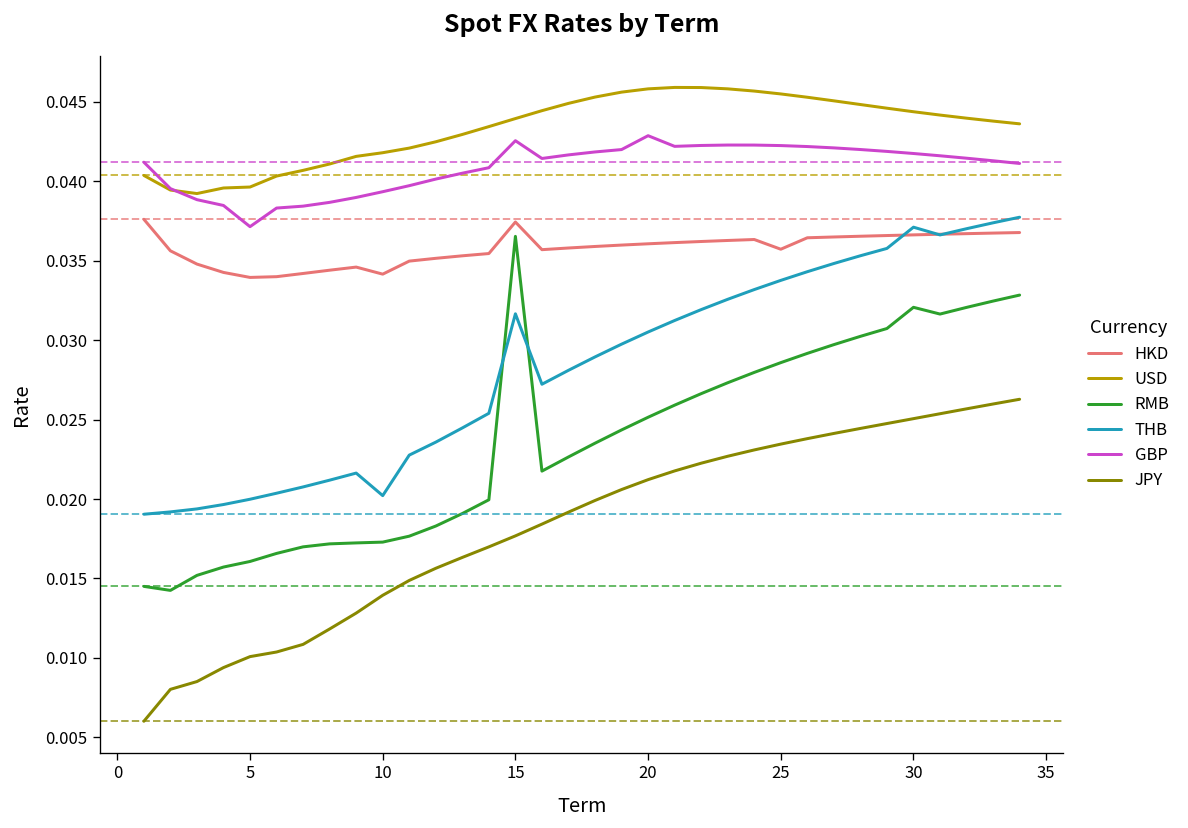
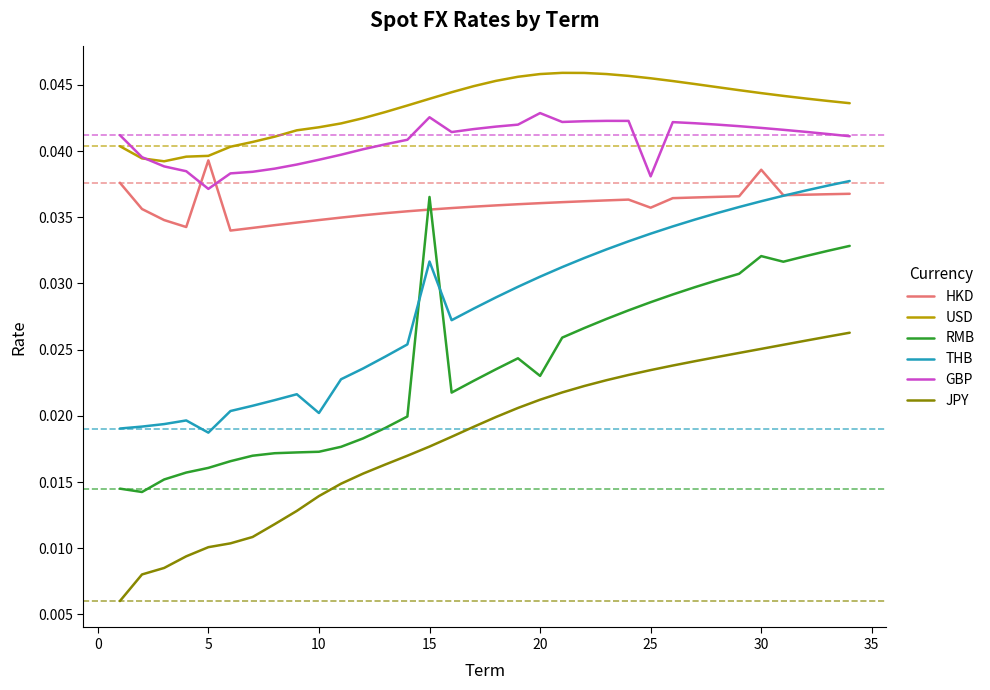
HKD, 5: 0.0339 -> 0.0393
THB, 5: 0.0200 -> 0.0187
HKD, 10: 0.0342 -> 0.0348
HKD, 15: 0.0374 -> 0.0356
RMB, 20: 0.0251 -> 0.0230
GBP, 25: 0.0422 -> 0.0381
HKD, 30: 0.0366 -> 0.0386
THB, 30: 0.0371 -> 0.0362
